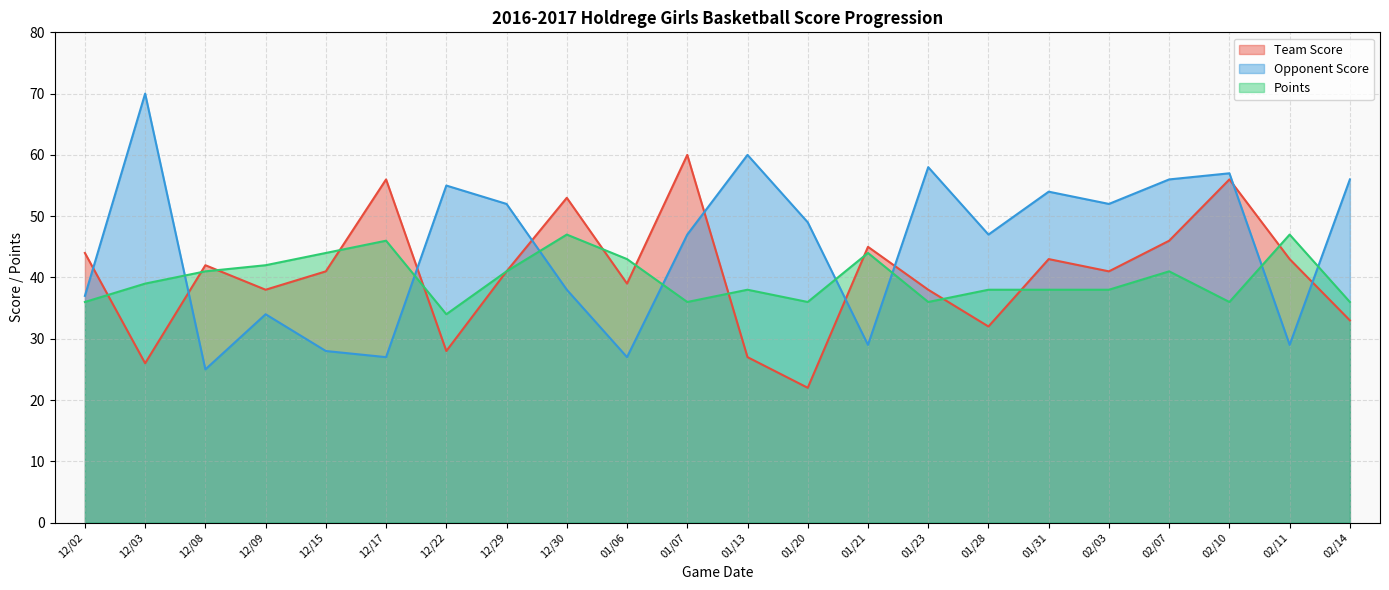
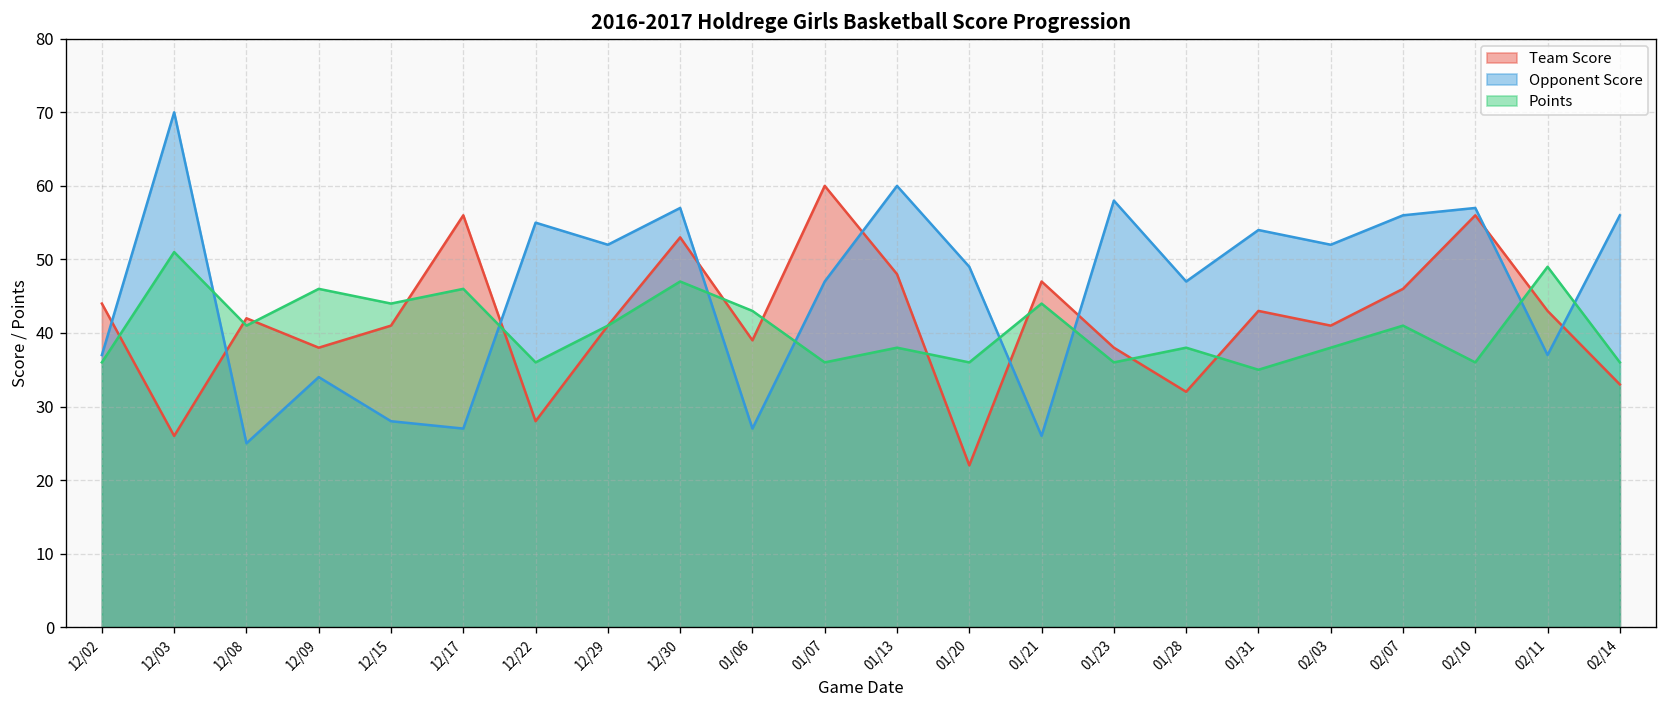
Points, 12/03: 39 -> 51
Points, 12/09: 42 -> 46
Points, 12/22: 34 -> 36
Opponent Score, 12/30: 38 -> 57
Team Score, 01/13: 27 -> 48
Team Score, 01/21: 45 -> 47
Opponent Score, 01/21: 29 -> 26
Points, 01/31: 38 -> 35
Opponent Score, 02/11: 29 -> 37
Points, 02/11: 47 -> 49
